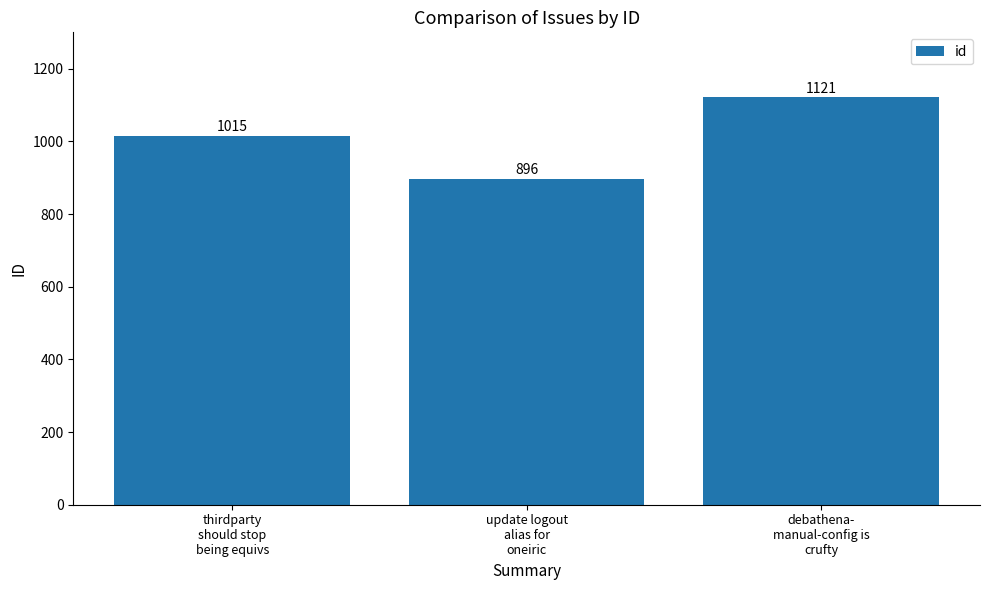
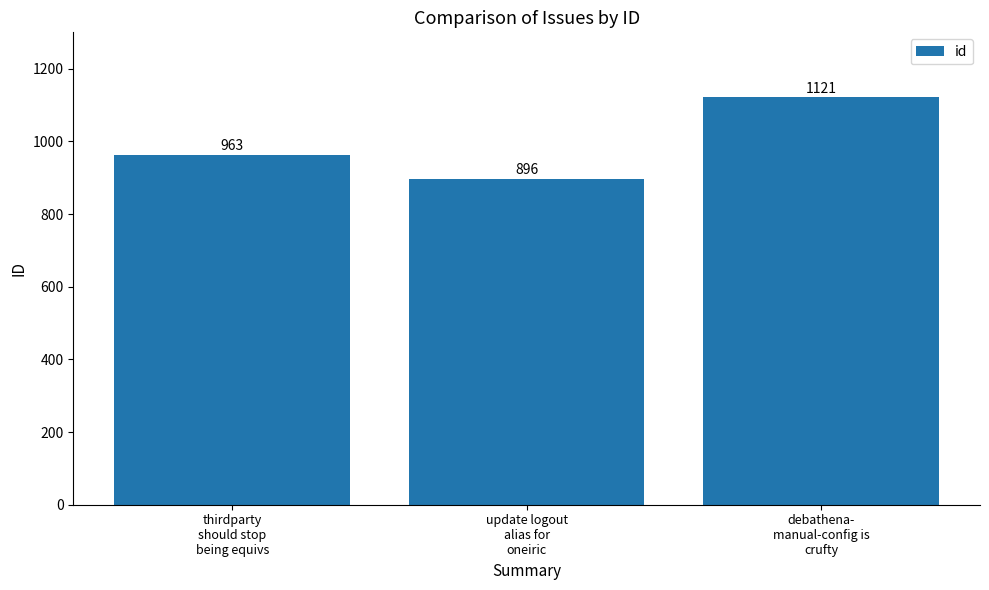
thirdparty should stop being equivs: 1015 -> 963
